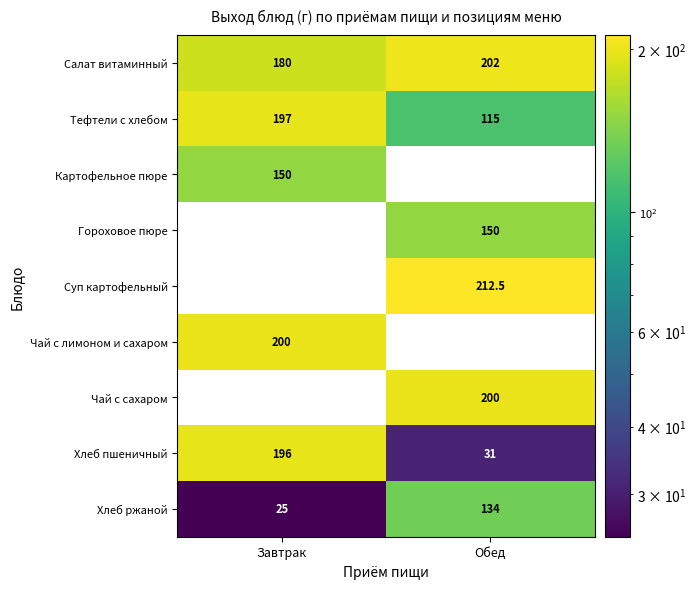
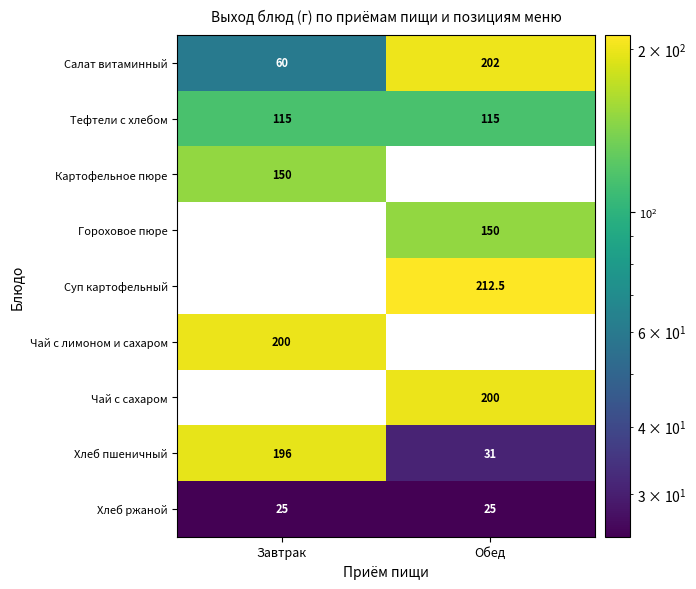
Салат витаминный, Завтрак: 180 -> 60
Тефтели c хлебом, Завтрак: 197 -> 115
Хлеб ржаной, Обед: 134 -> 25
